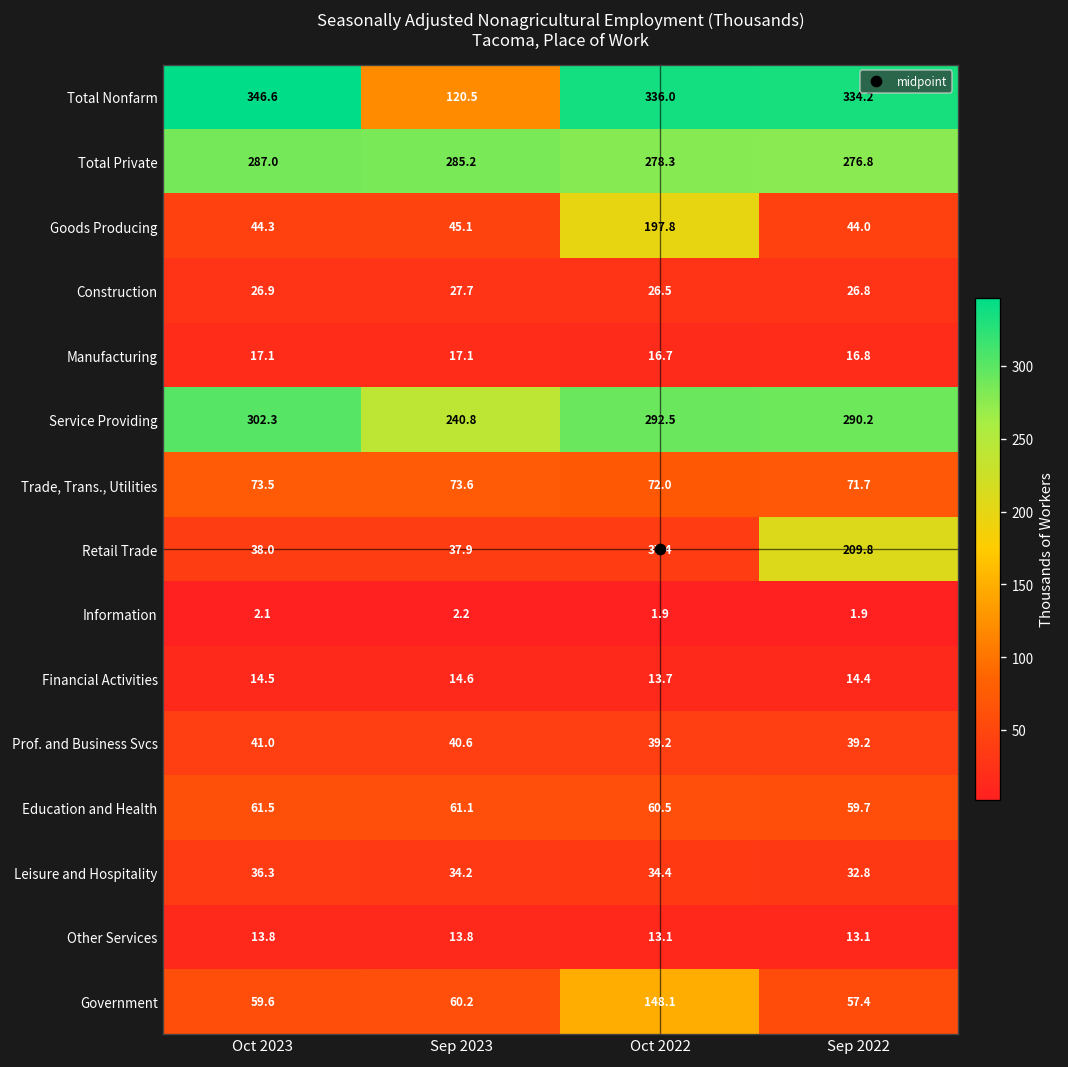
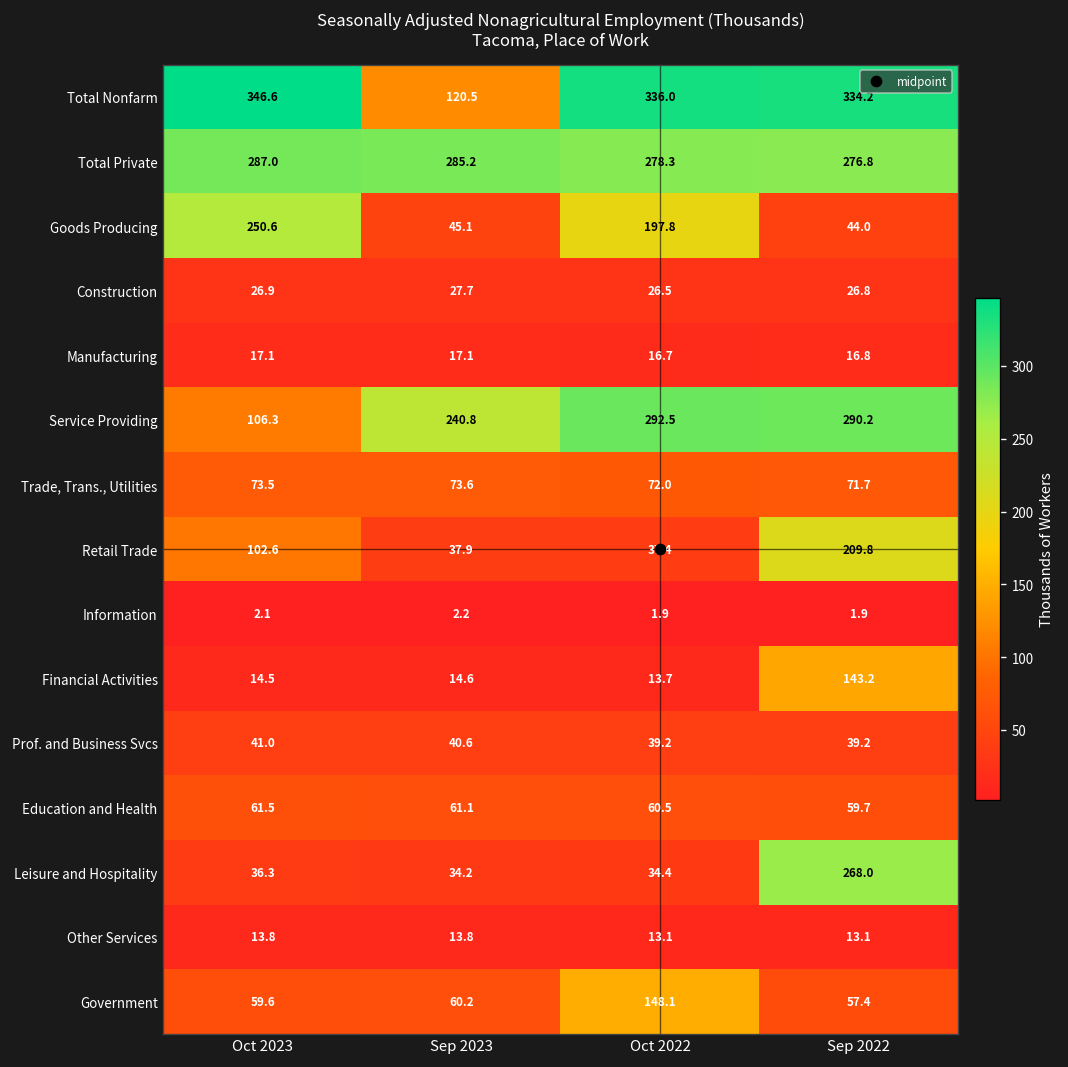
Goods Producing, Oct 2023: 44.3 -> 250.6
Service Providing, Oct 2023: 302.3 -> 106.3
Retail Trade, Oct 2023: 38.0 -> 102.6
Financial Activities, Sep 2022: 14.4 -> 143.2
Leisure and Hospitality, Sep 2022: 32.8 -> 268.0
